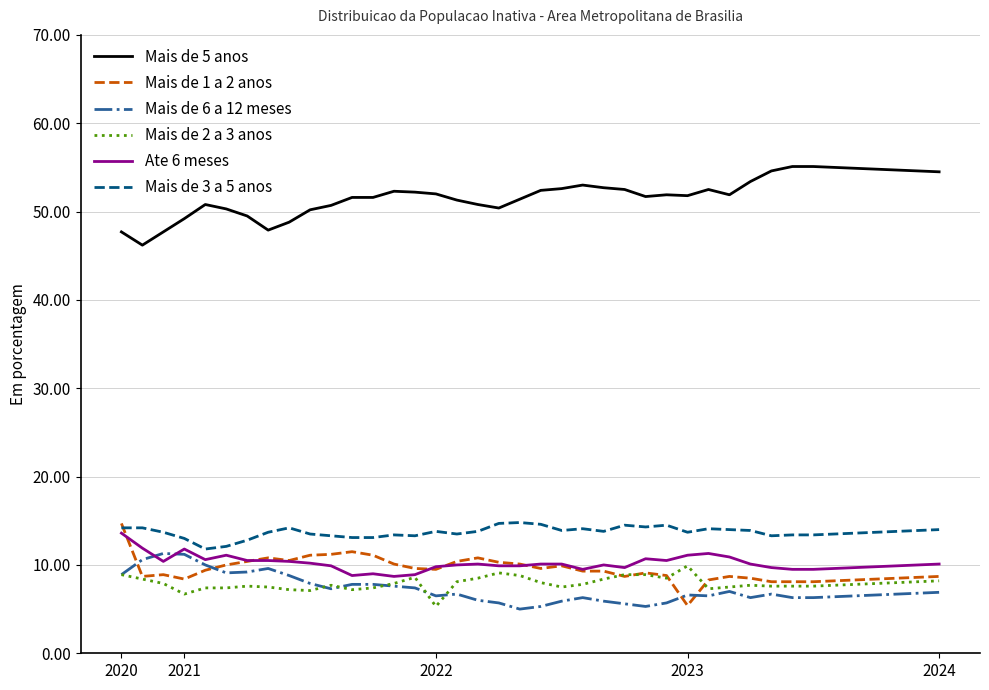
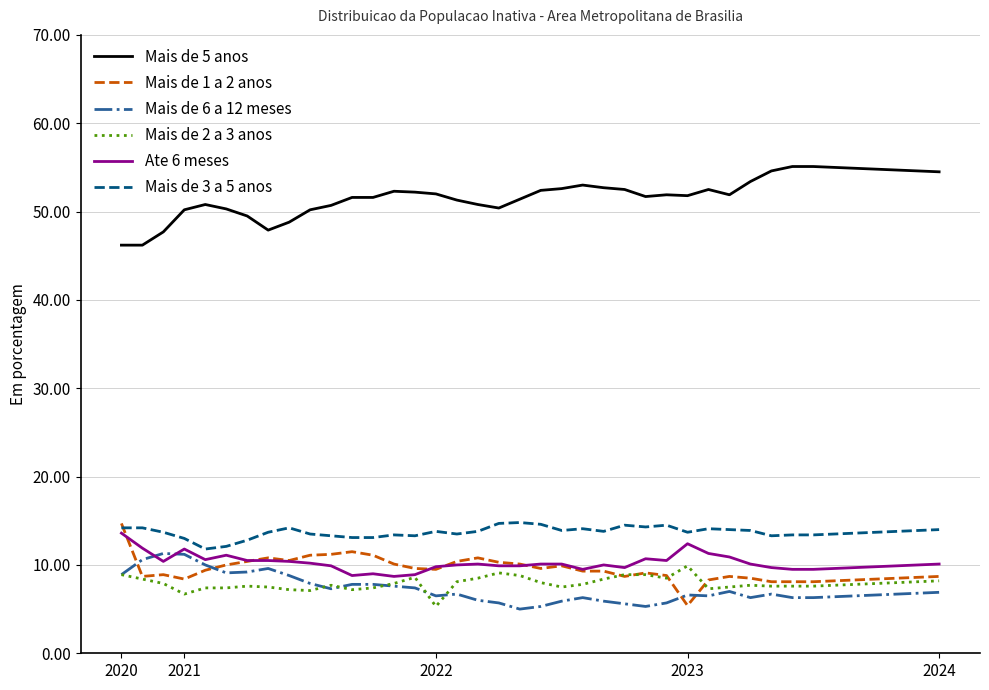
Mais de 5 anos, 2020: 48 -> 46
Mais de 5 anos, 2021: 49 -> 50
Ate 6 meses, 2023: 11 -> 12
